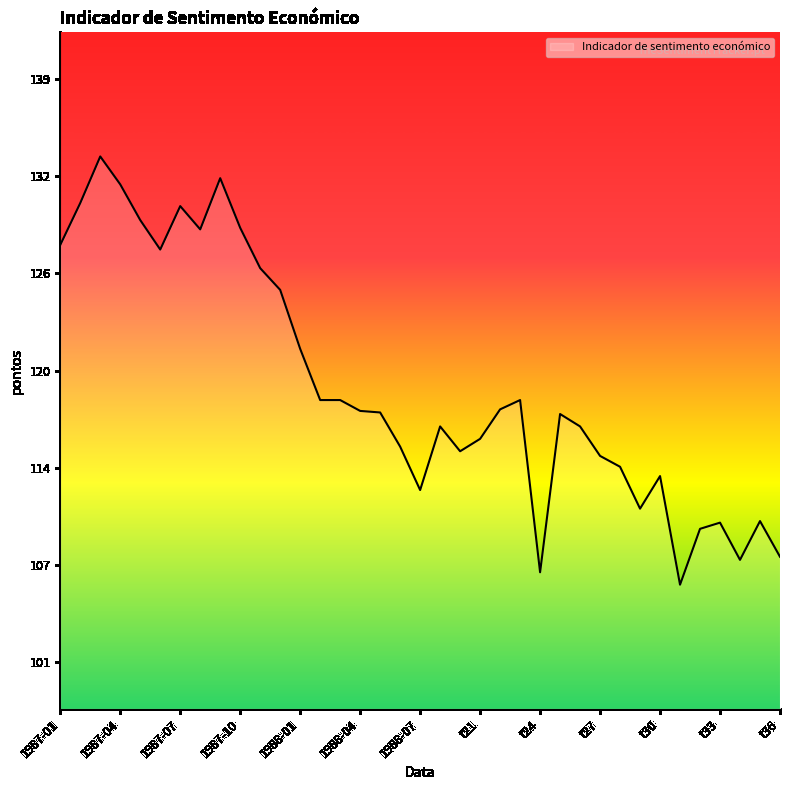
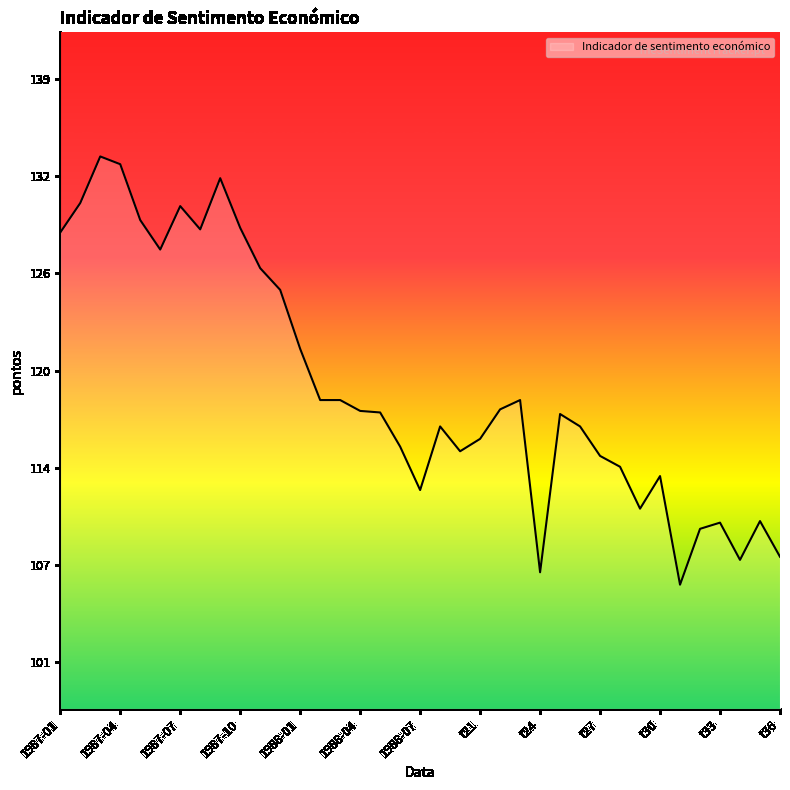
1987-01: 127.9 -> 128.7
1987-04: 131.8 -> 133.1
